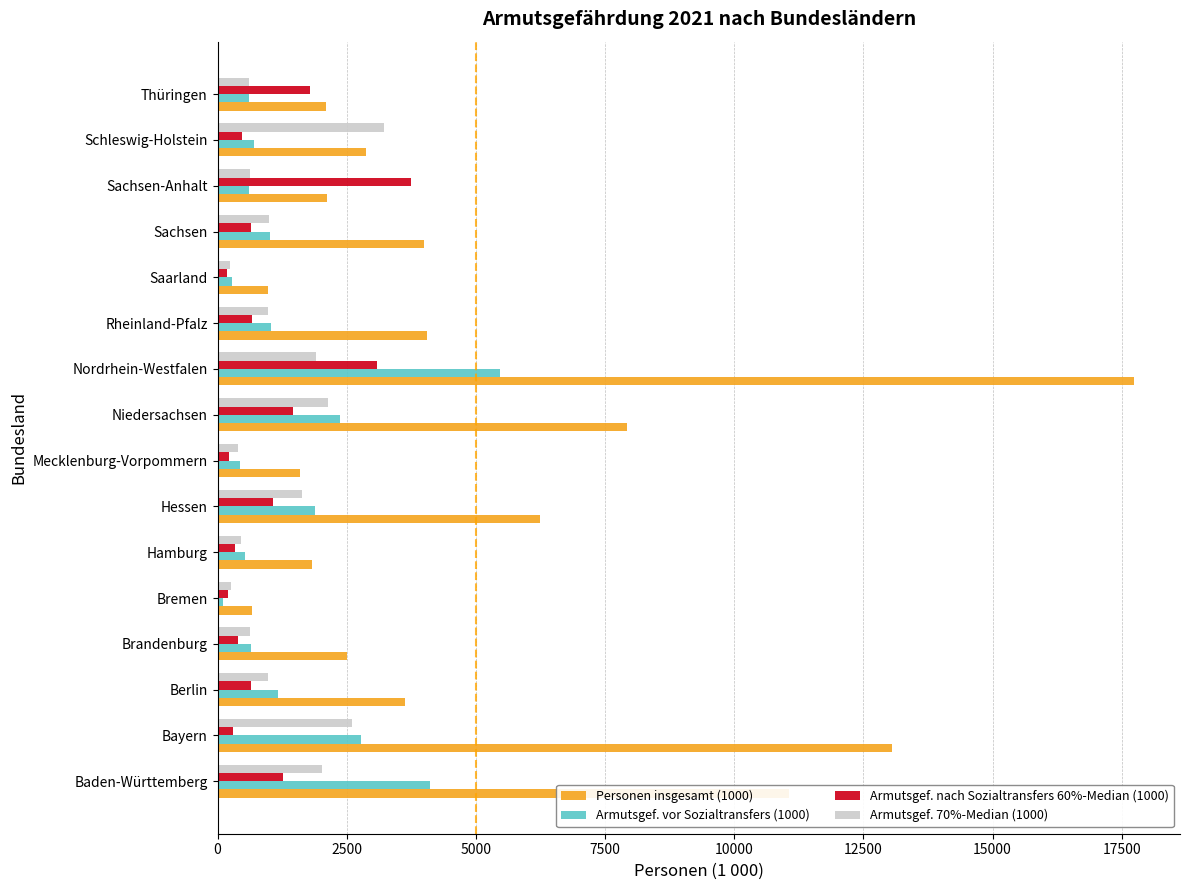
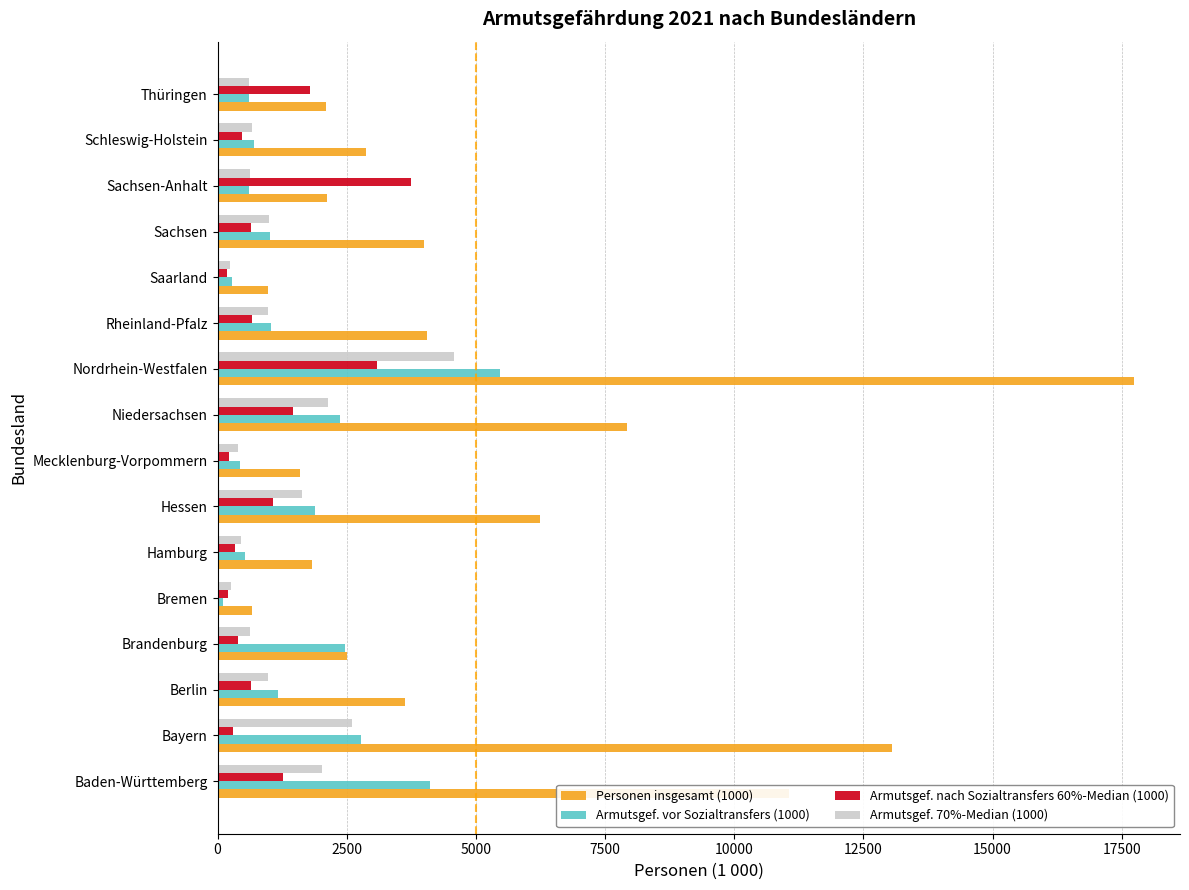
Armutsgef. 70%-Median (1000), Schleswig-Holstein: 3200 -> 700
Armutsgef. 70%-Median (1000), Nordrhein-Westfalen: 1900 -> 4600
Armutsgef. vor Sozialtransfers (1000), Brandenburg: 600 -> 2500
